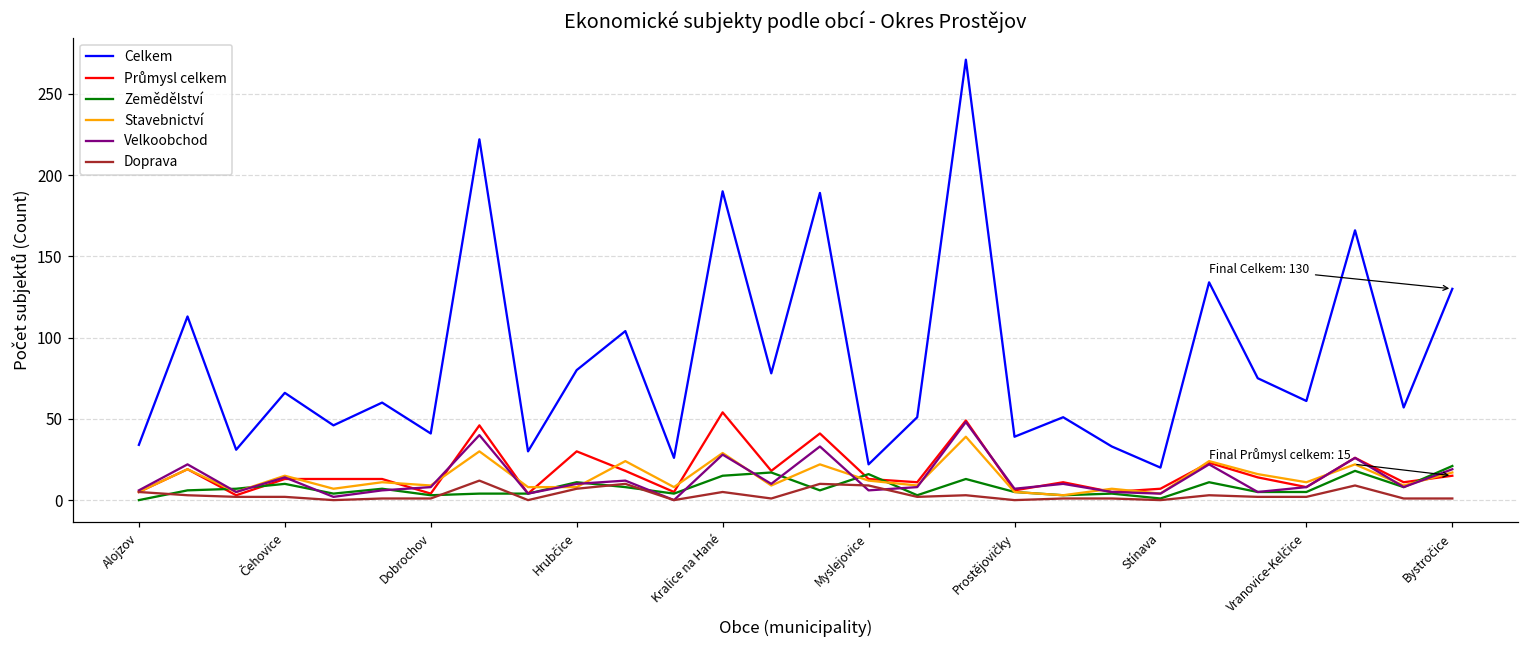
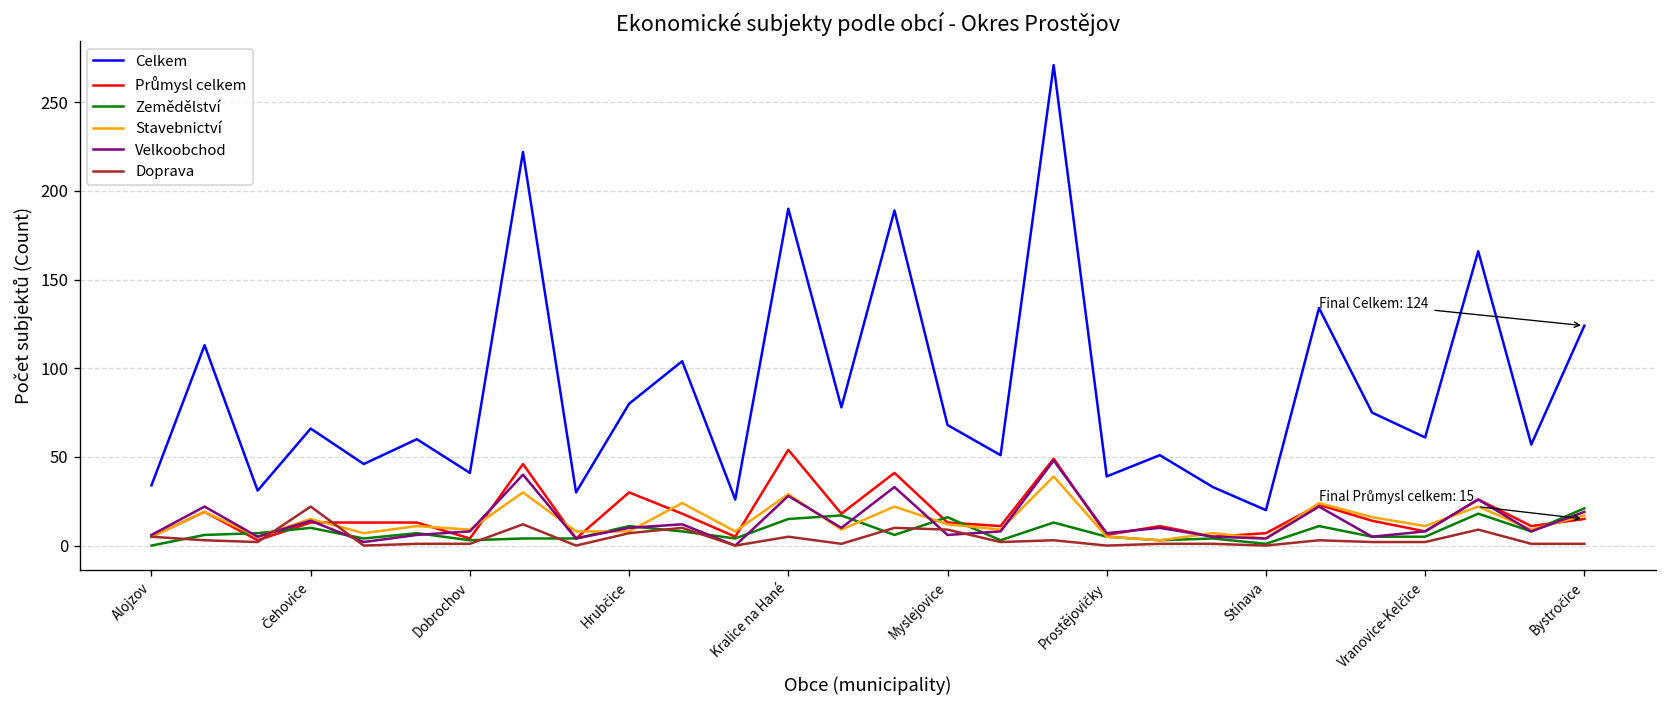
Doprava, Čehovice: 2 -> 22
Celkem, Myslejovice: 22 -> 68
Celkem, Bystročice: 130 -> 124
